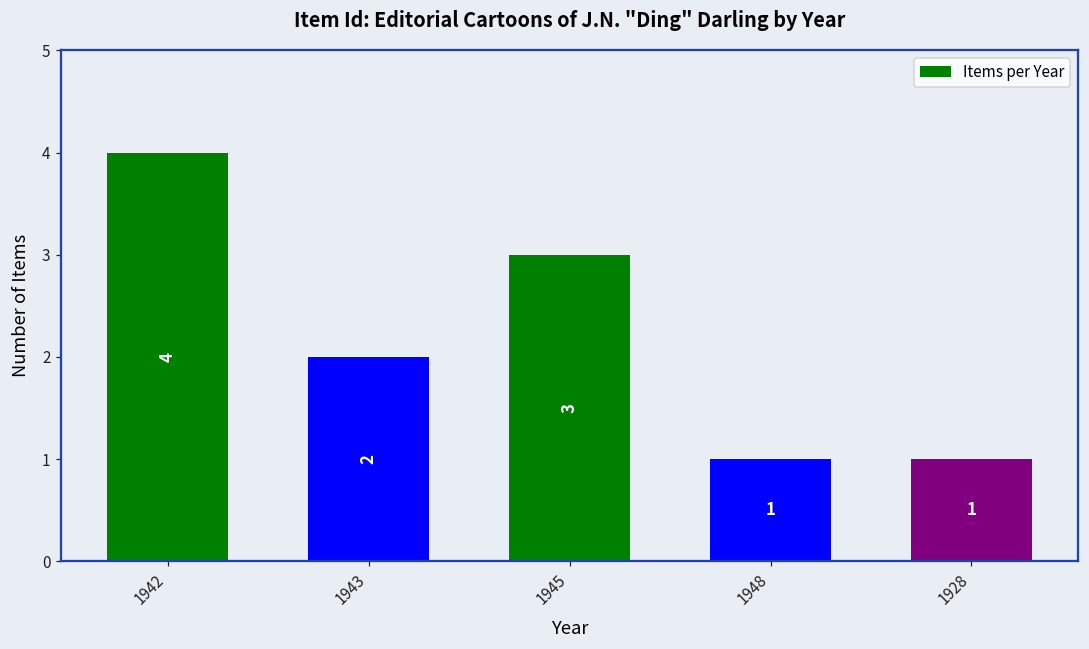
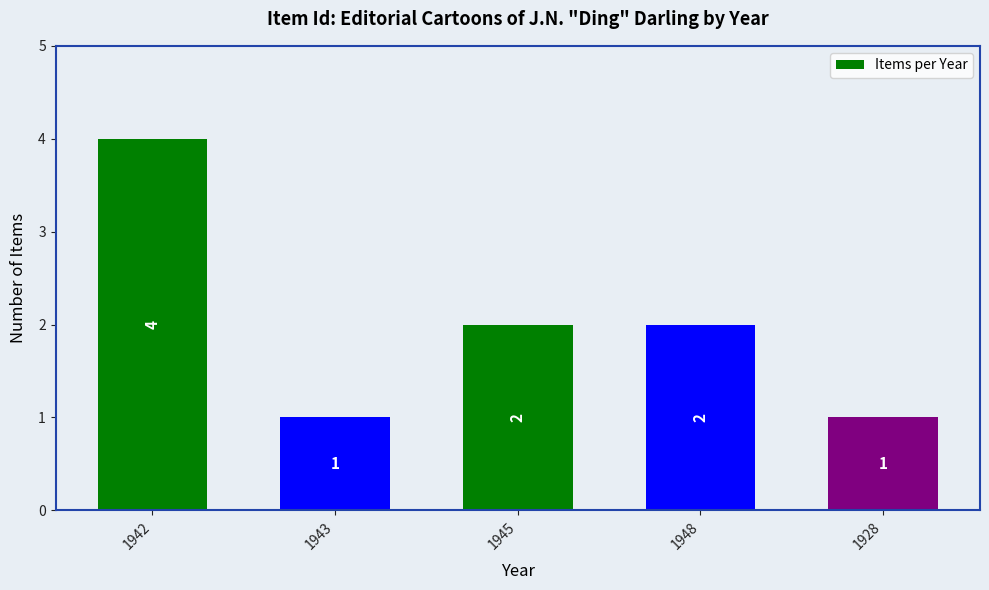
1943: 2 -> 1
1945: 3 -> 2
1948: 1 -> 2
